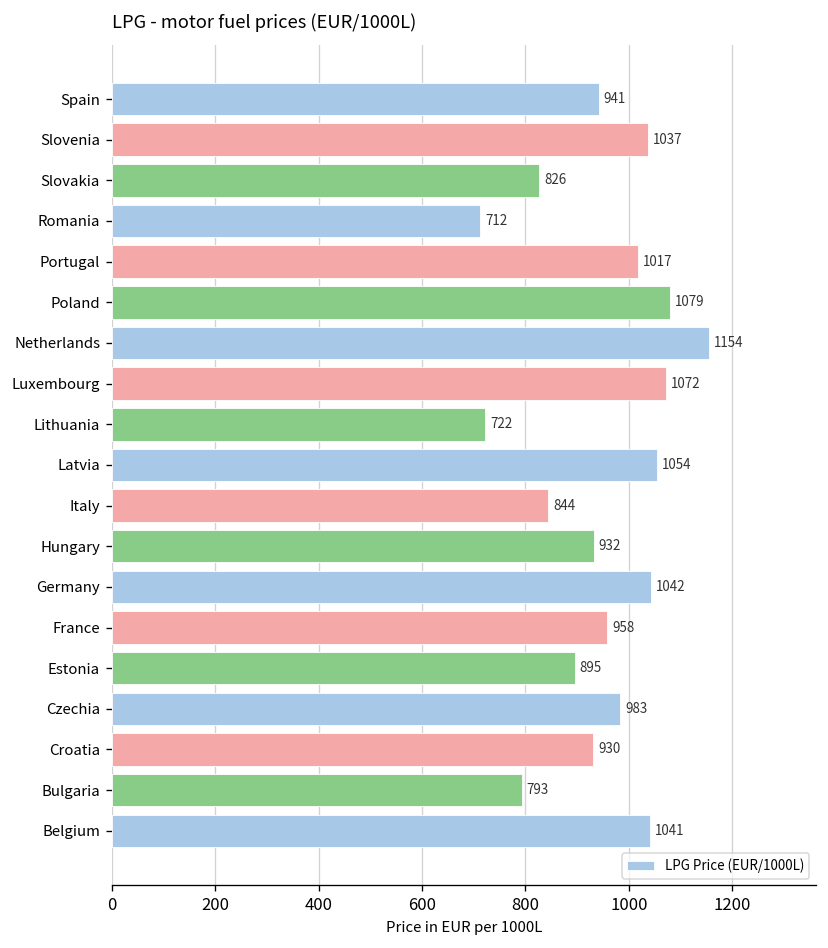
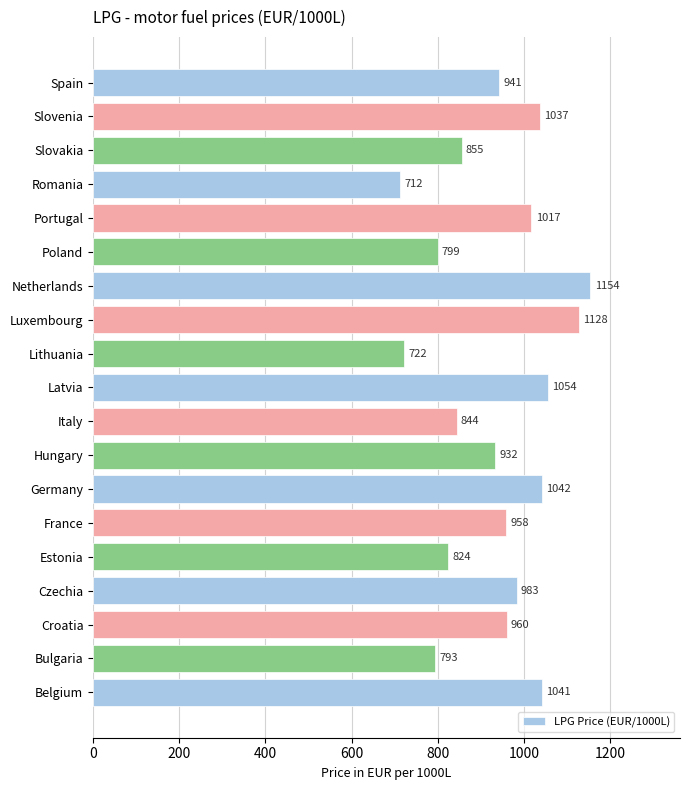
Slovakia: 826 -> 855
Poland: 1079 -> 799
Luxembourg: 1072 -> 1128
Estonia: 895 -> 824
Croatia: 930 -> 960
